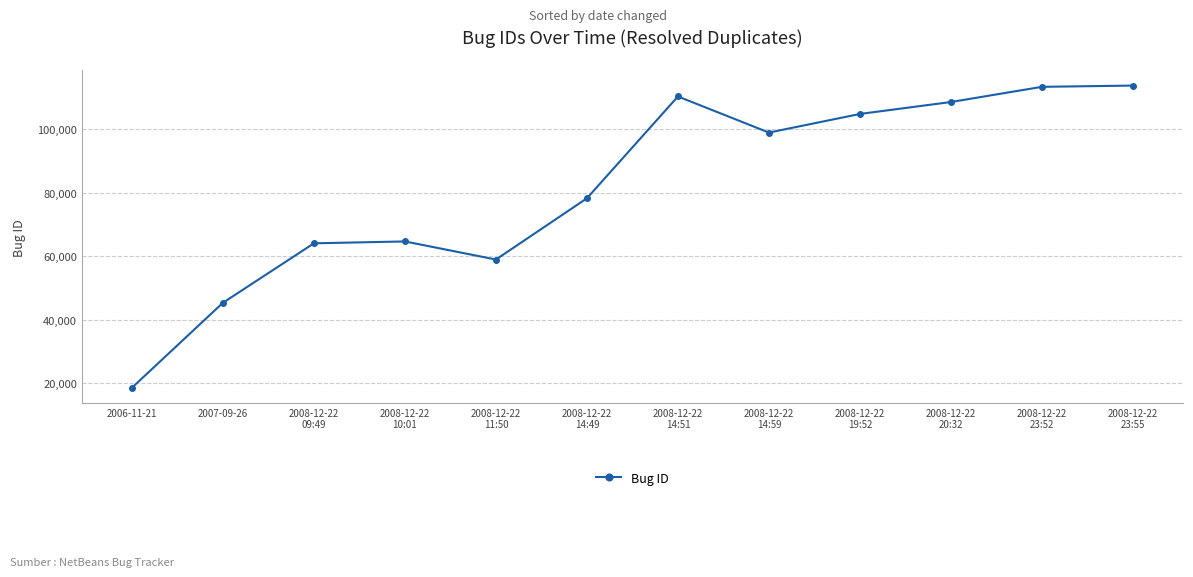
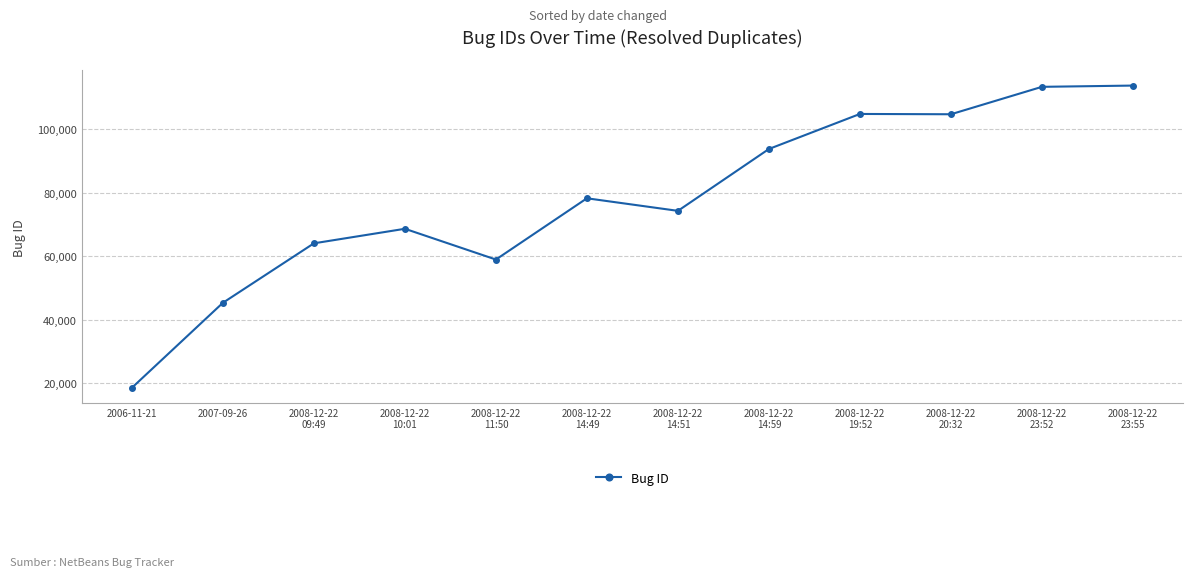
2008-12-22 10:01: 65,000 -> 69,000
2008-12-22 14:51: 110,000 -> 74,000
2008-12-22 14:59: 99,000 -> 94,000
2008-12-22 20:32: 109,000 -> 105,000
